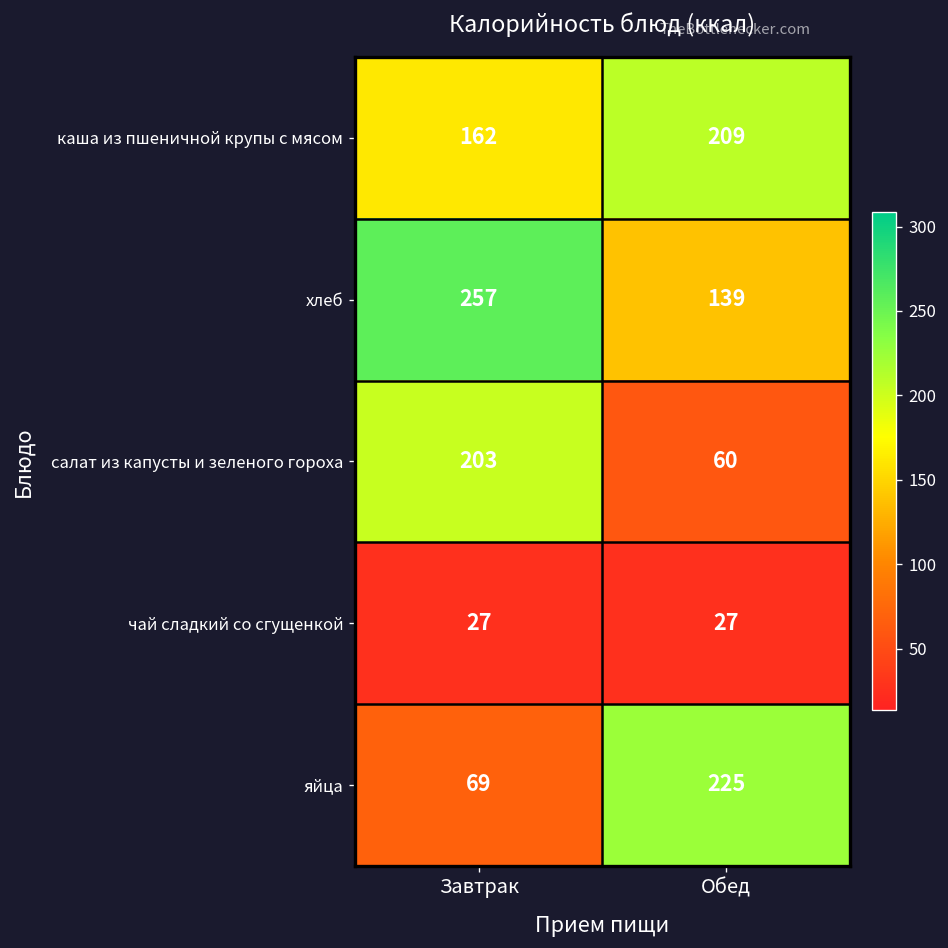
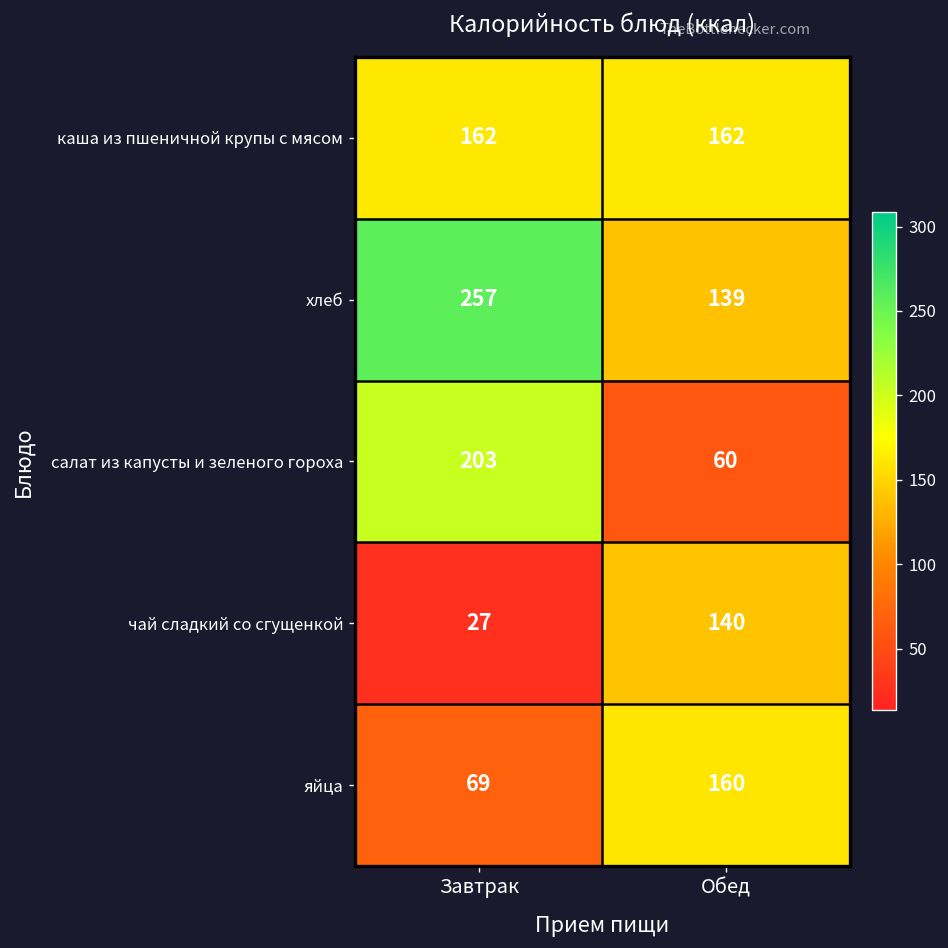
каша из пшеничной крупы с мясом, Обед: 209 -> 162
чай сладкий со сгущенкой, Обед: 27 -> 140
яйца, Обед: 225 -> 160
